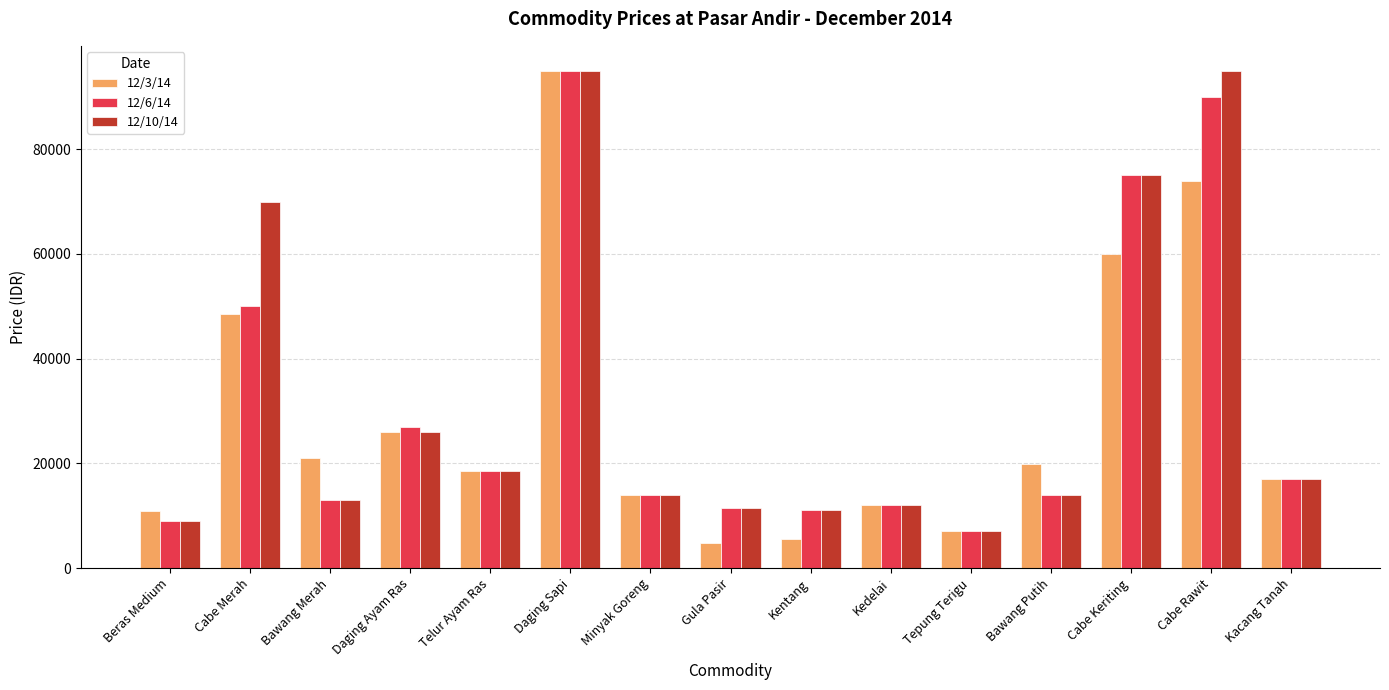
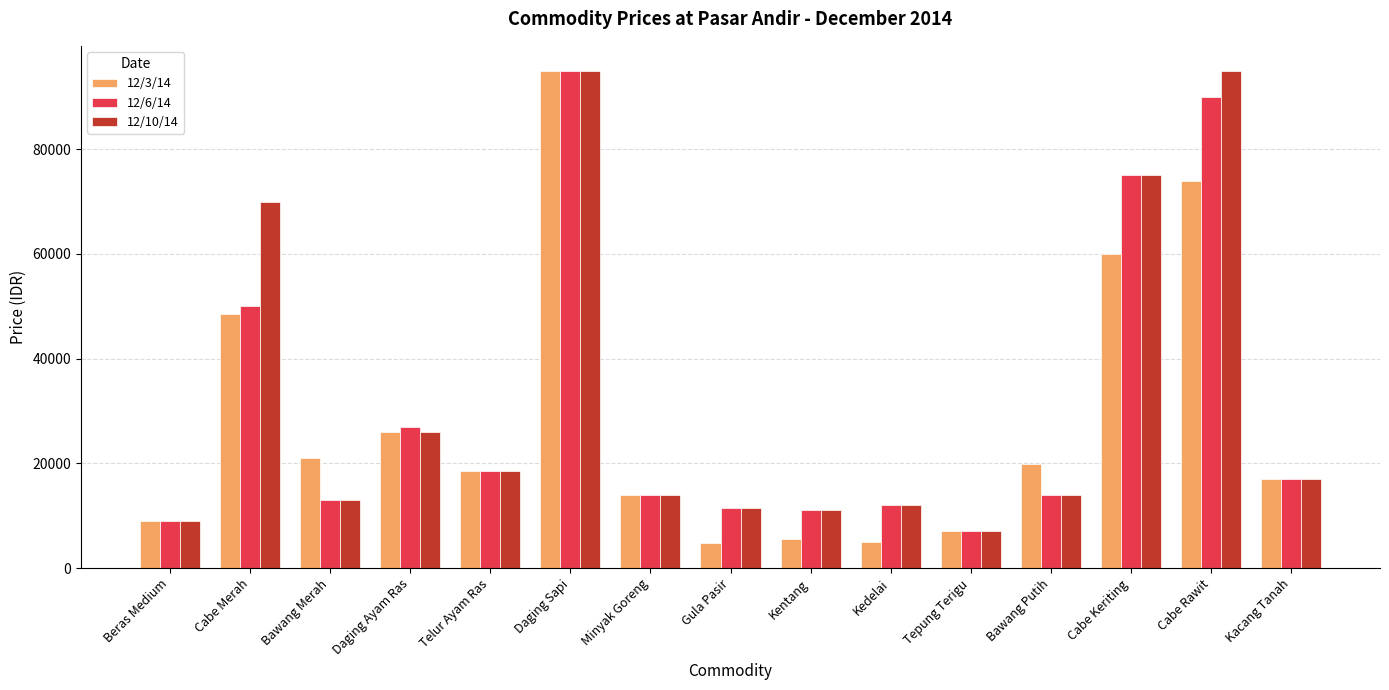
12/3/14, Beras Medium: 11000 -> 9000
12/3/14, Kedelai: 12000 -> 5000
